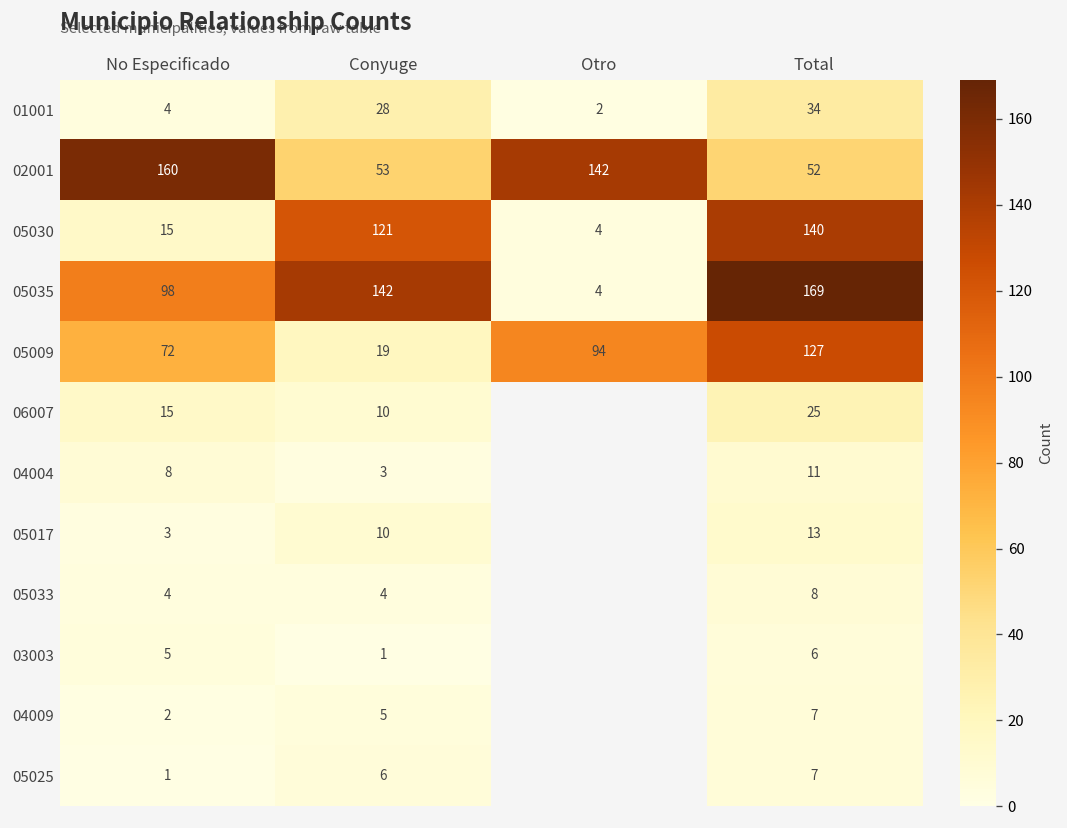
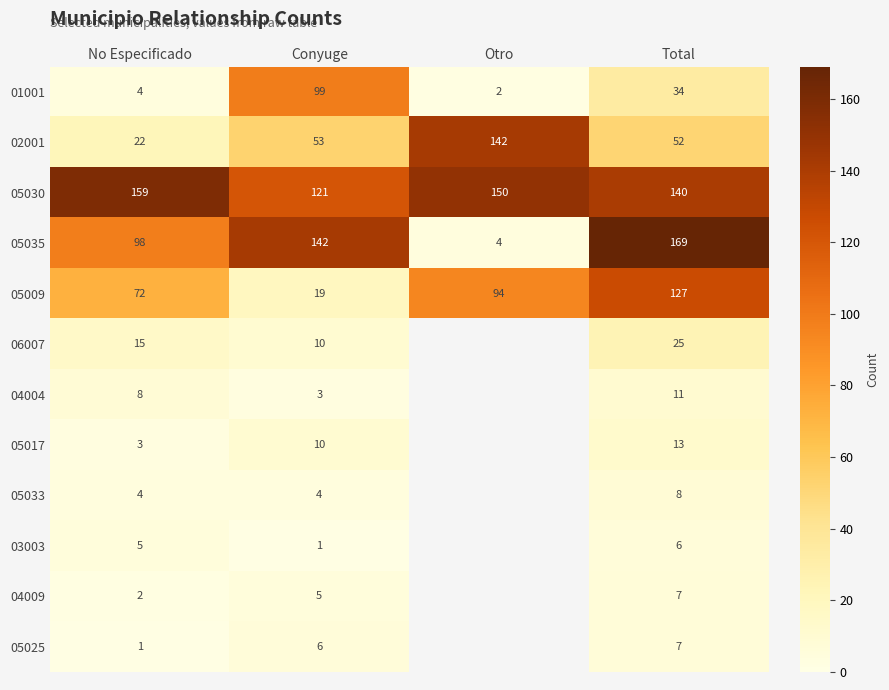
01001, Conyuge: 28 -> 99
02001, No Especificado: 160 -> 22
05030, No Especificado: 15 -> 159
05030, Otro: 4 -> 150
